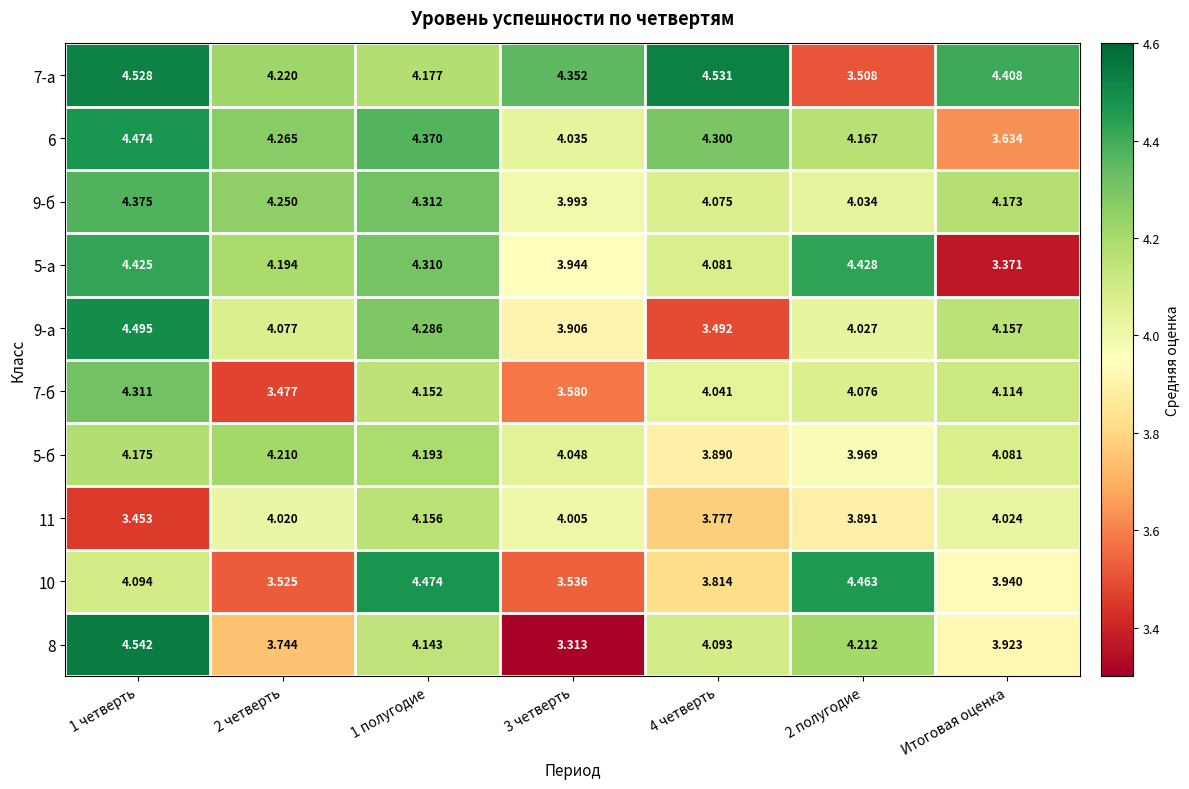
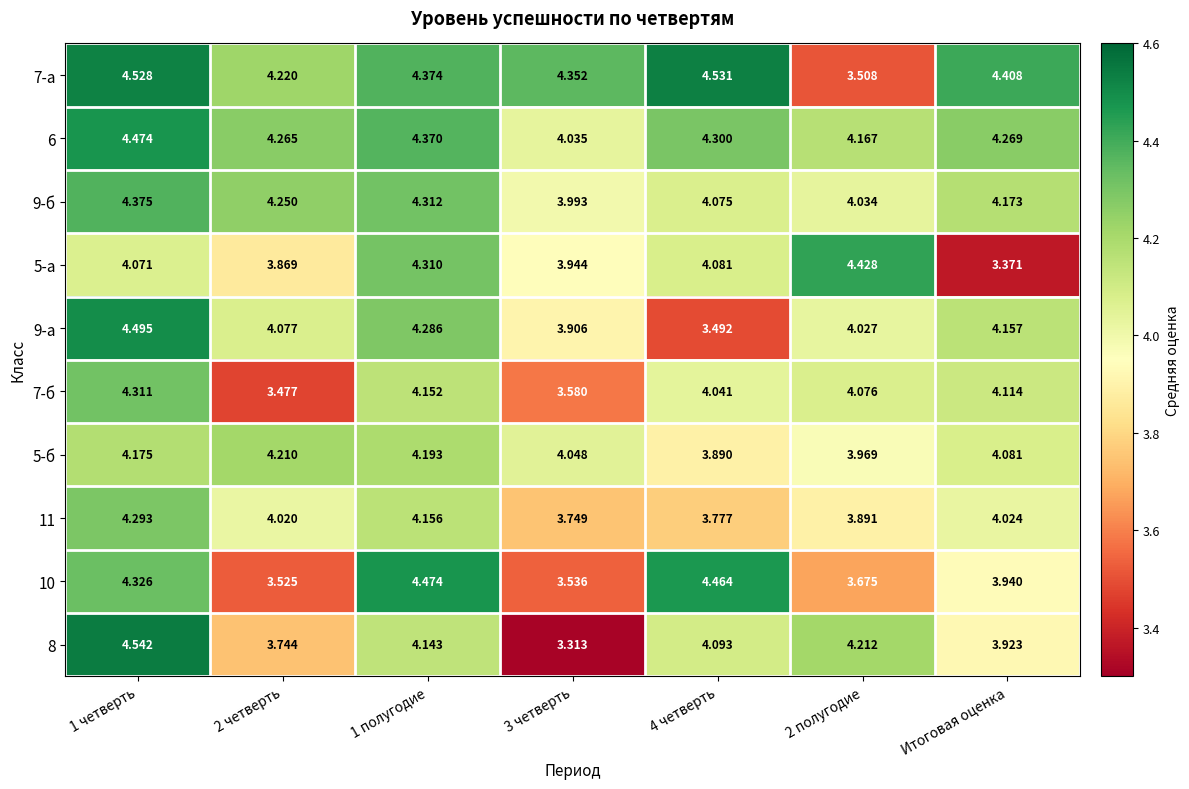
7-а, 1 полугодие: 4.177 -> 4.374
6, Итоговая оценка: 3.634 -> 4.269
5-а, 1 четверть: 4.425 -> 4.071
5-а, 2 четверть: 4.194 -> 3.869
11, 1 четверть: 3.453 -> 4.293
11, 3 четверть: 4.005 -> 3.749
10, 1 четверть: 4.094 -> 4.326
10, 4 четверть: 3.814 -> 4.464
10, 2 полугодие: 4.463 -> 3.675
